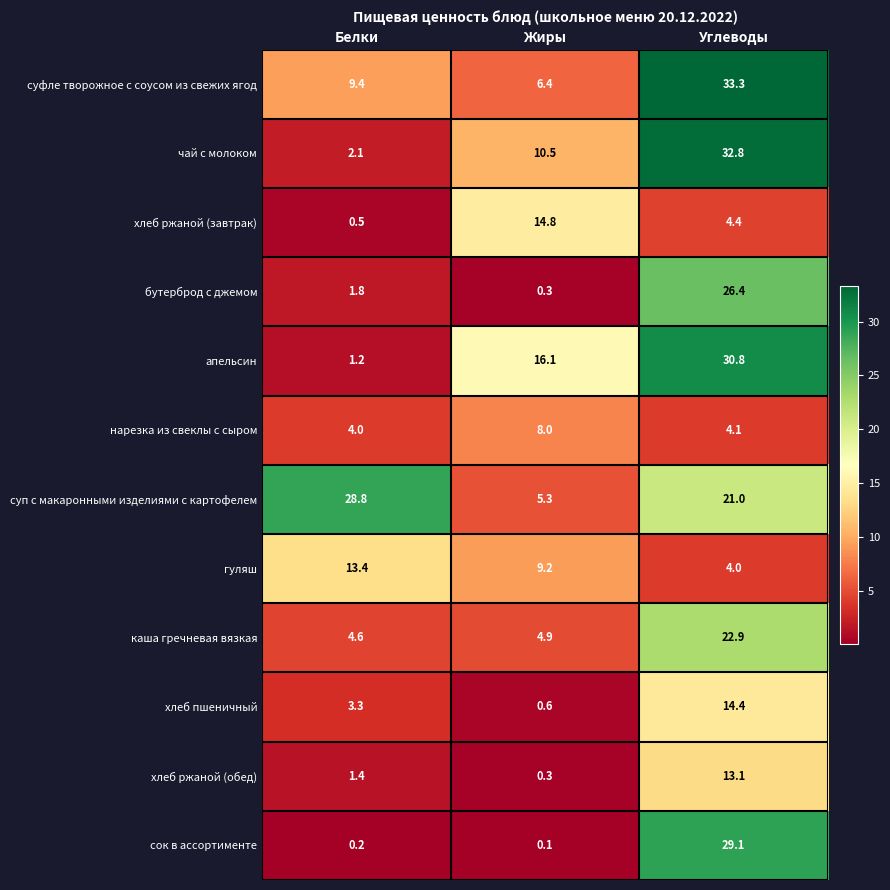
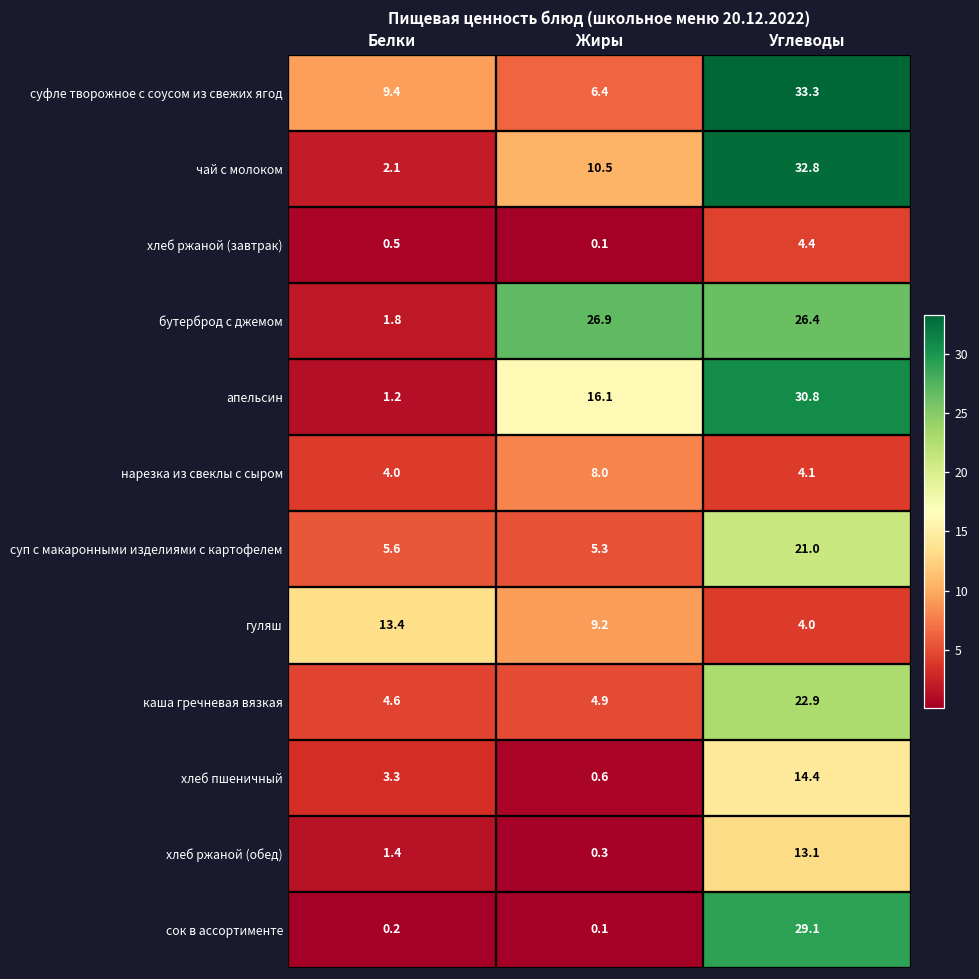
хлеб ржаной (завтрак), Жиры: 14.8 -> 0.1
бутерброд с джемом, Жиры: 0.3 -> 26.9
суп с макаронными изделиями с картофелем, Белки: 28.8 -> 5.6
